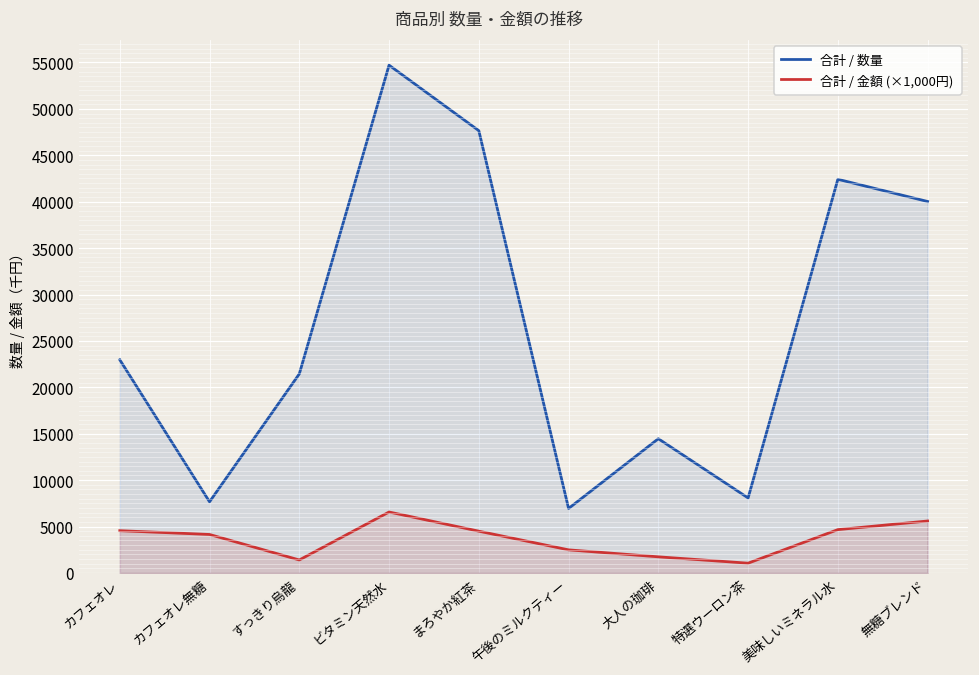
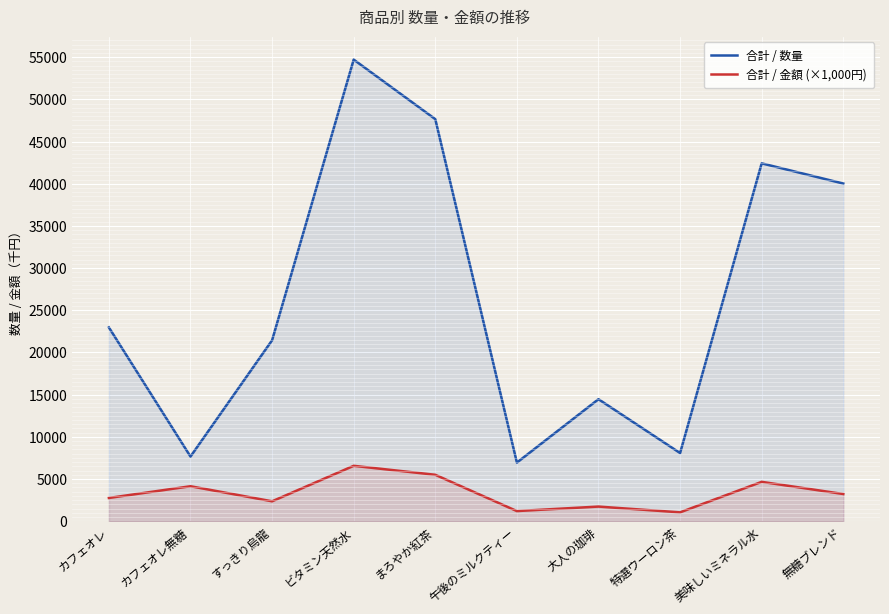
合計 / 金額 (×1,000円), カフェオレ: 5000 -> 3000
合計 / 金額 (×1,000円), すっきり烏龍: 1000 -> 2000
合計 / 金額 (×1,000円), まろやか紅茶: 4000 -> 6000
合計 / 金額 (×1,000円), 午後のミルクティー: 2000 -> 1000
合計 / 金額 (×1,000円), 無糖ブレンド: 6000 -> 3000
